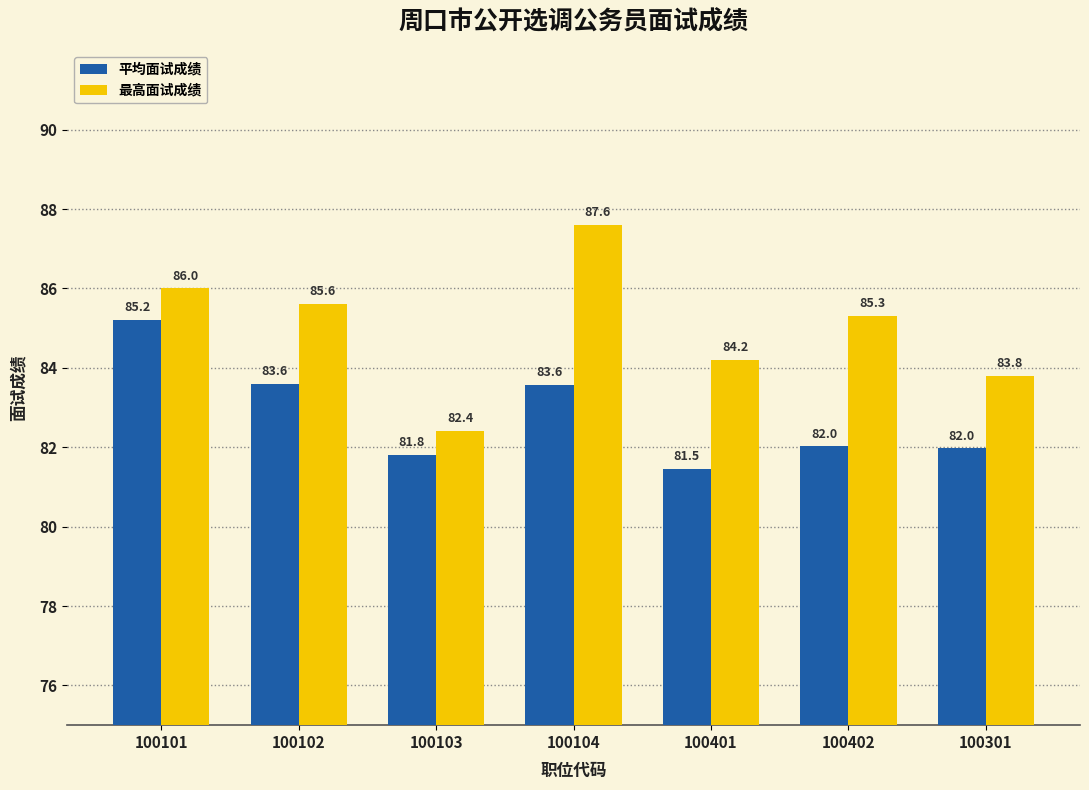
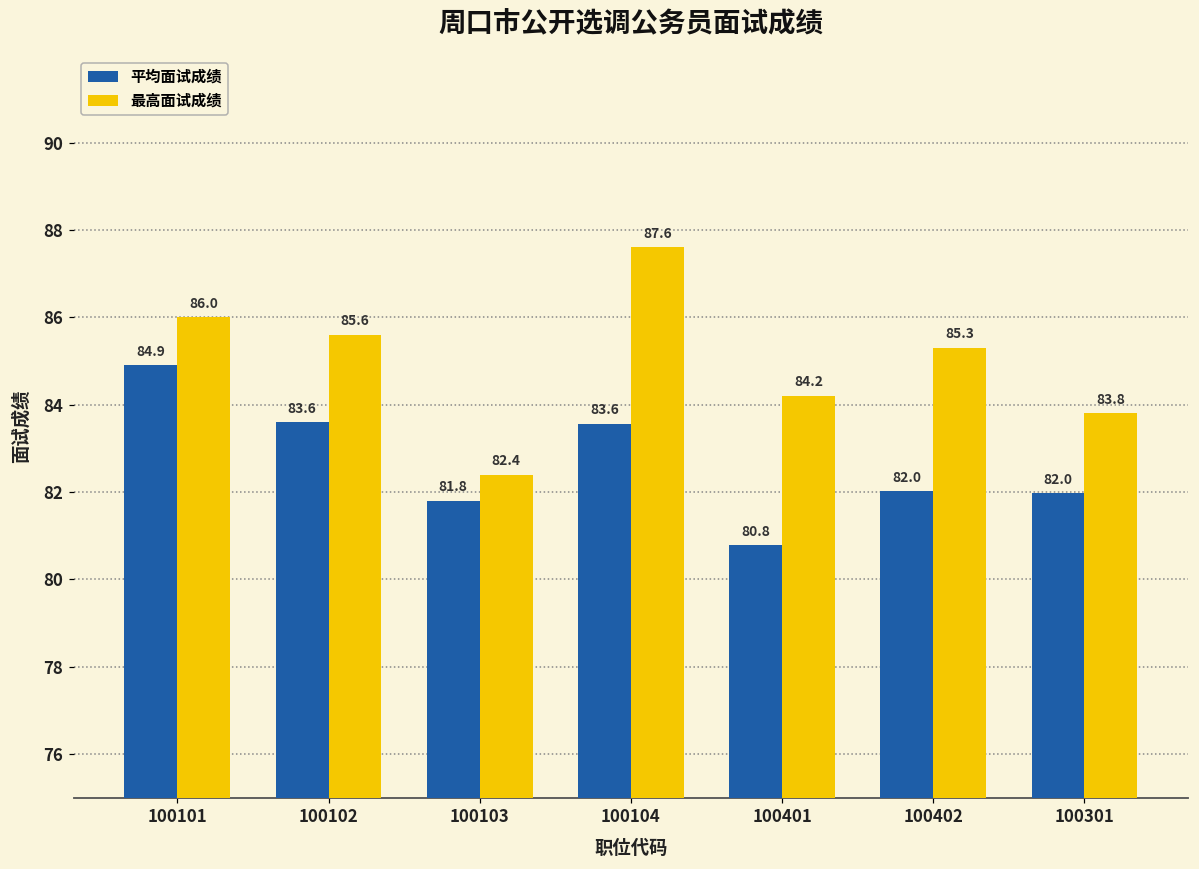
平均面试成绩, 100101: 85.2 -> 84.9
平均面试成绩, 100401: 81.5 -> 80.8
